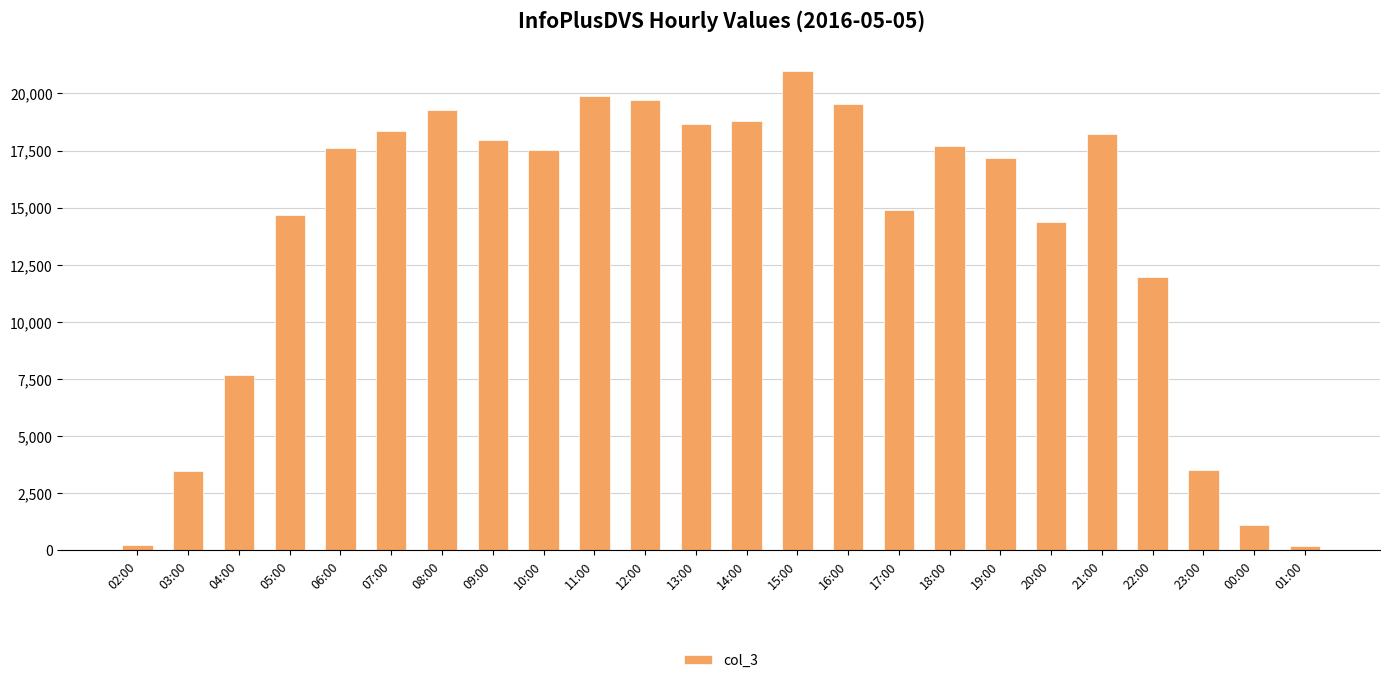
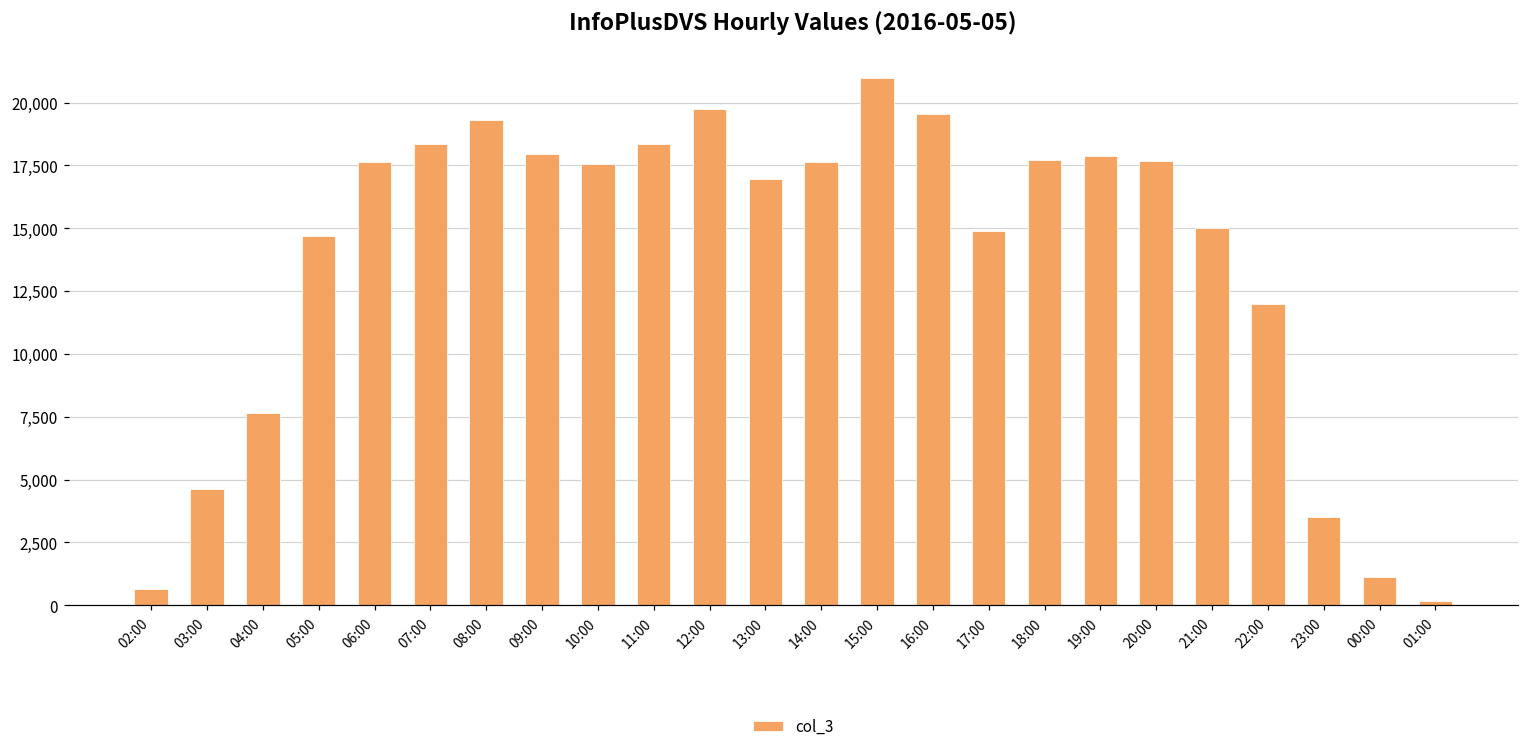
02:00: 200 -> 600
03:00: 3,500 -> 4,600
11:00: 19,900 -> 18,400
13:00: 18,700 -> 17,000
14:00: 18,800 -> 17,600
19:00: 17,200 -> 17,900
20:00: 14,400 -> 17,700
21:00: 18,200 -> 15,000
